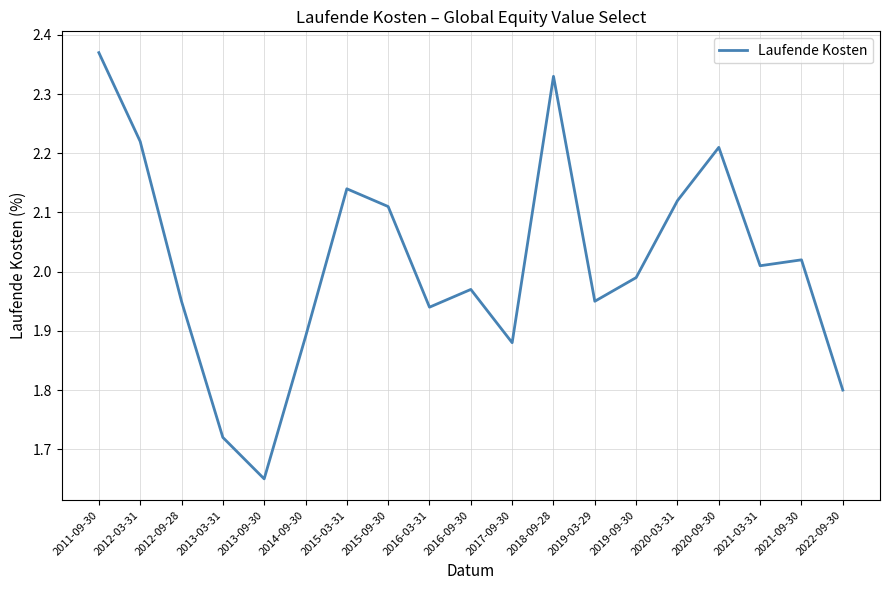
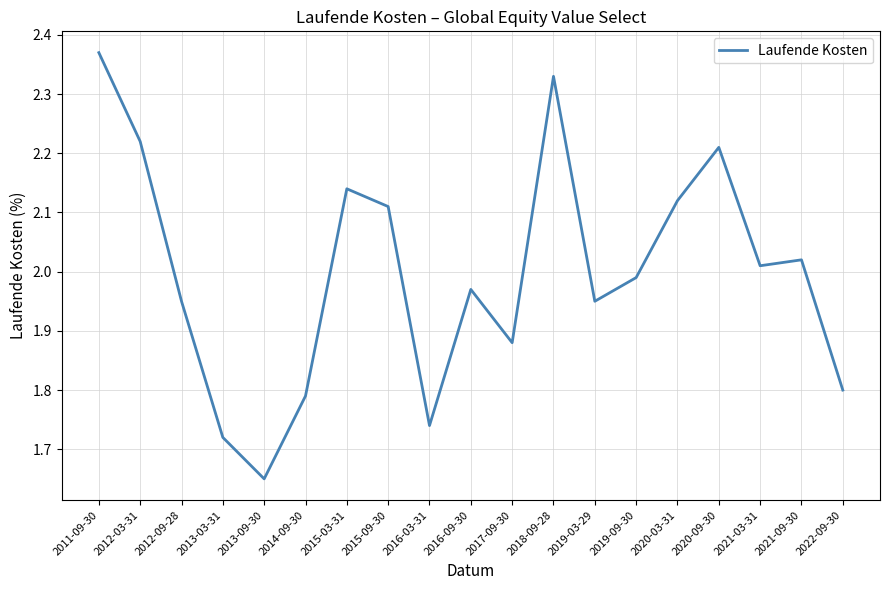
2014-09-30: 1.89 -> 1.79
2016-03-31: 1.94 -> 1.74
